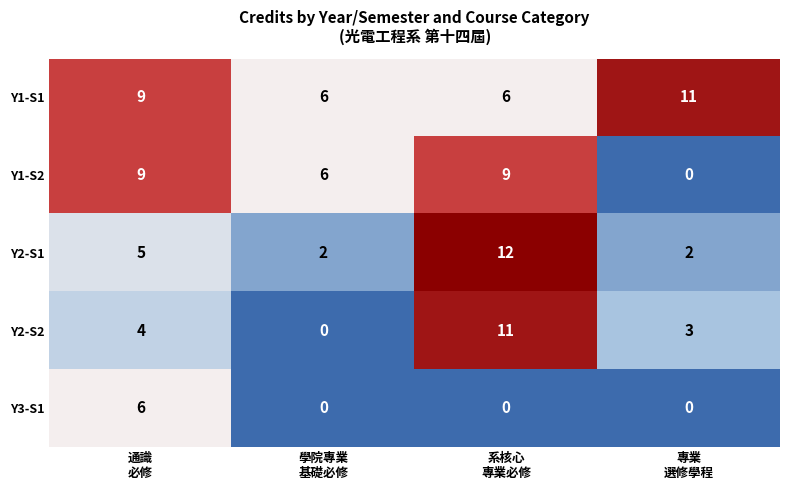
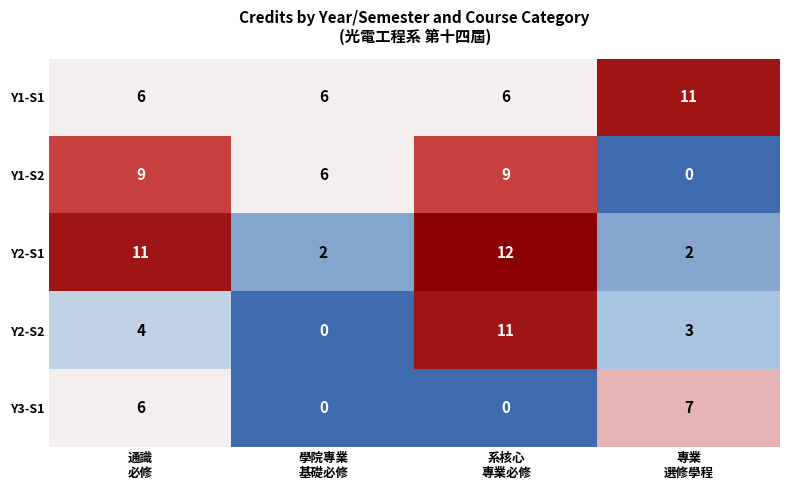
Y1-S1, 通識 必修: 9 -> 6
Y2-S1, 通識 必修: 5 -> 11
Y3-S1, 專業 選修學程: 0 -> 7
